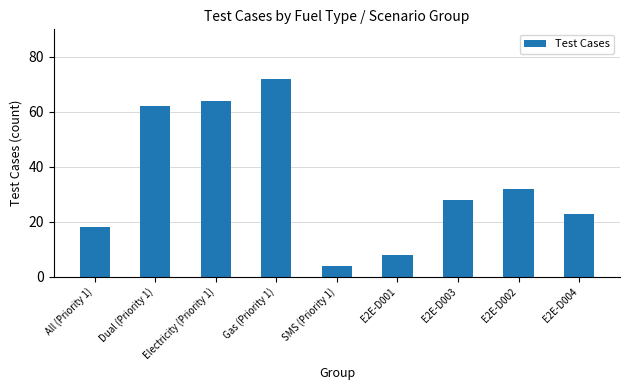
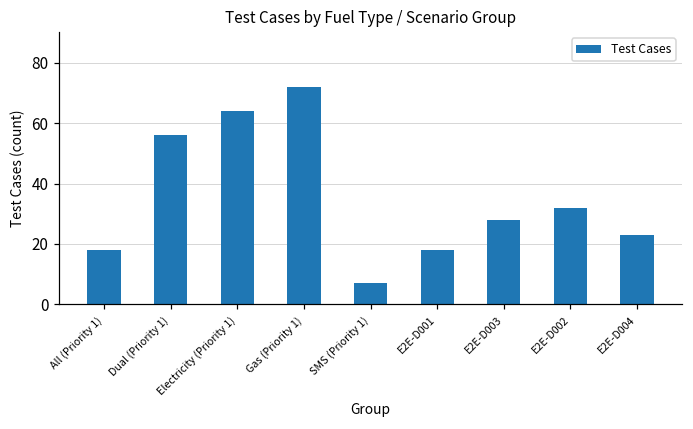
Dual (Priority 1): 62 -> 56
SMS (Priority 1): 4 -> 7
E2E-D001: 8 -> 18
